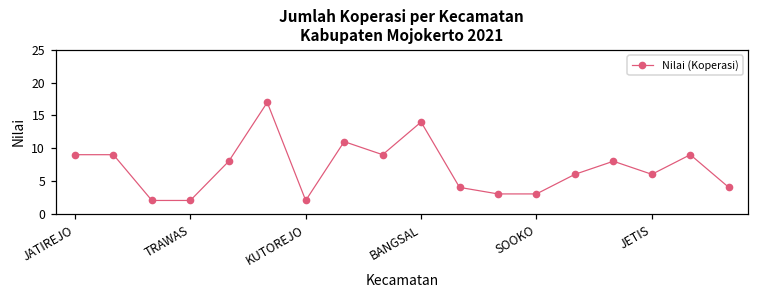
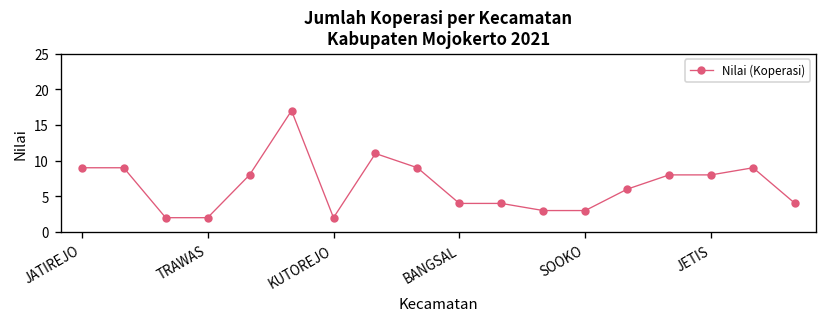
BANGSAL: 14 -> 4
JETIS: 6 -> 8
